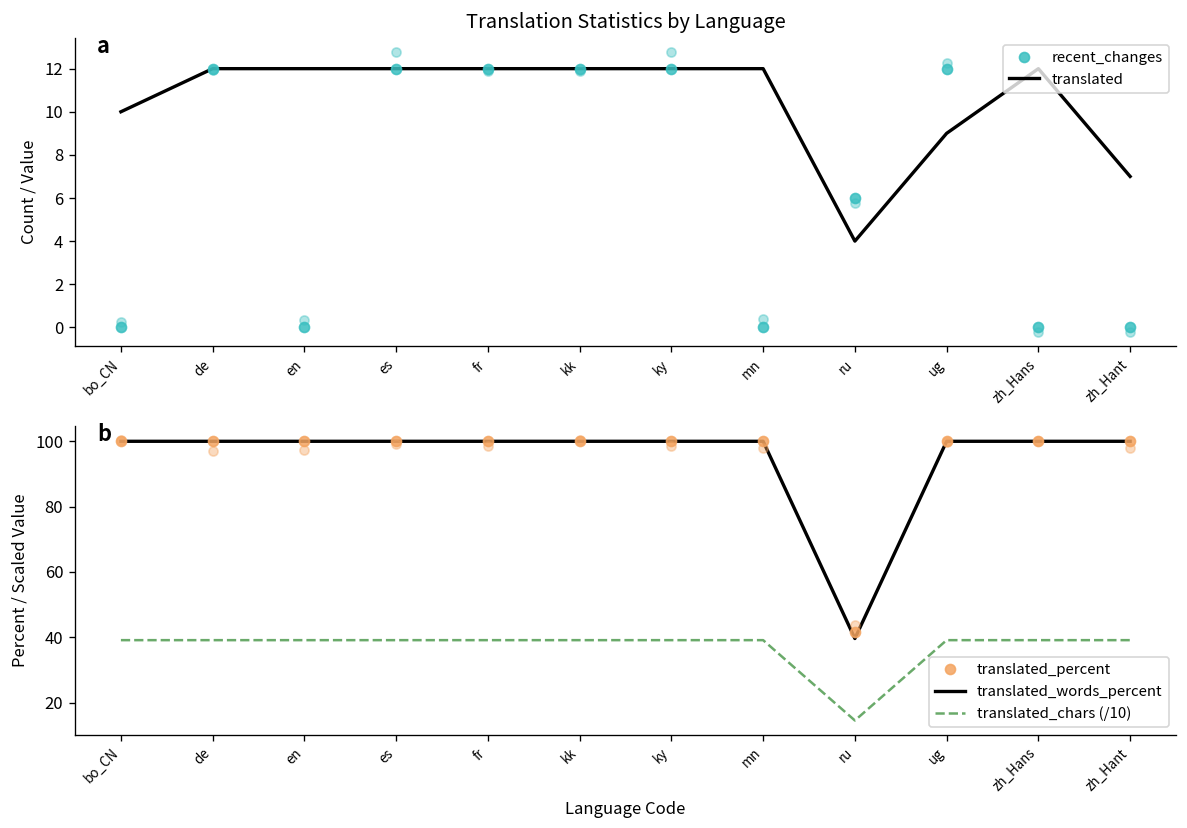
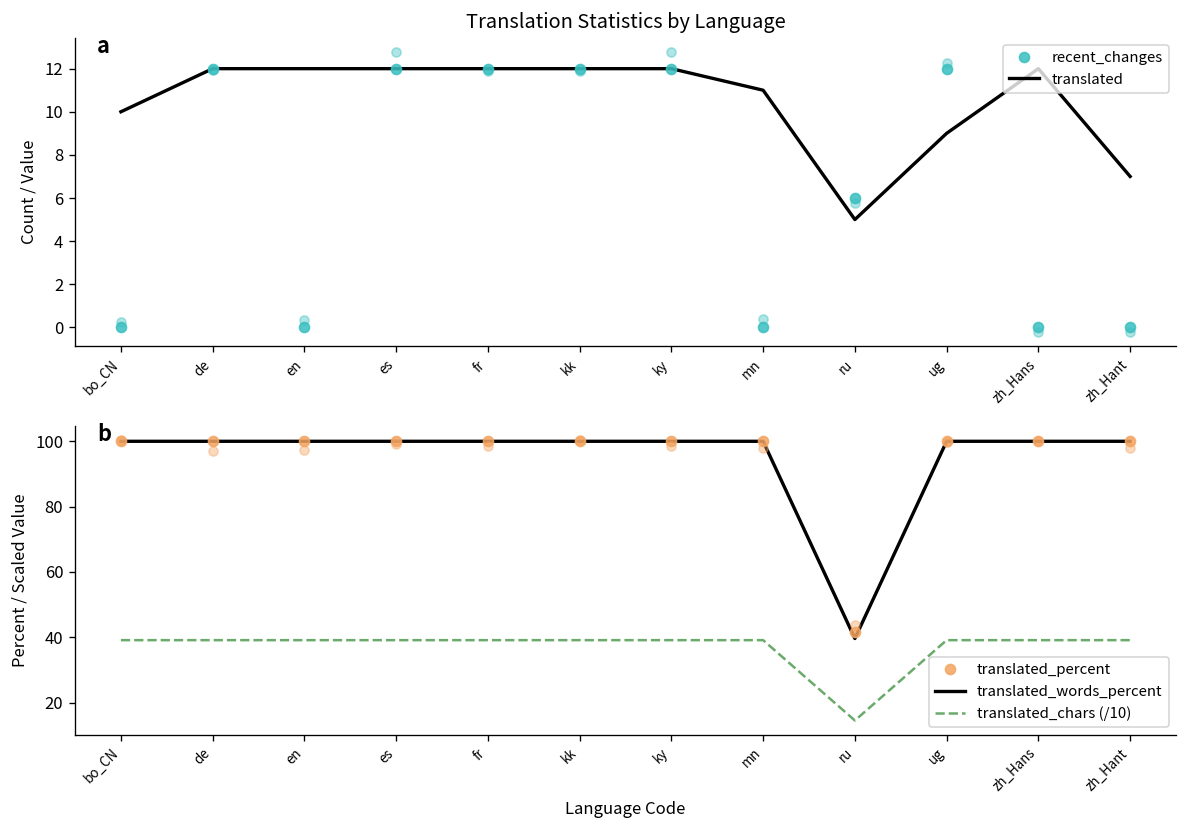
Translation Statistics by Language, translated, mn: 12 -> 11
Translation Statistics by Language, translated, ru: 4 -> 5
